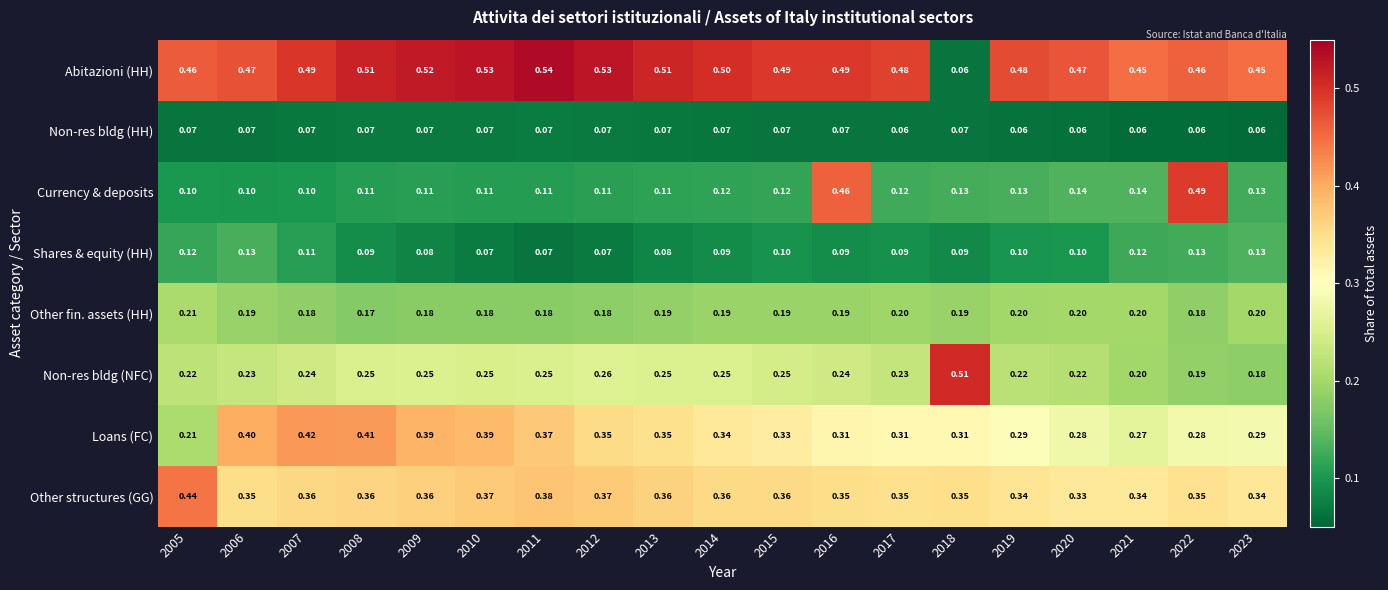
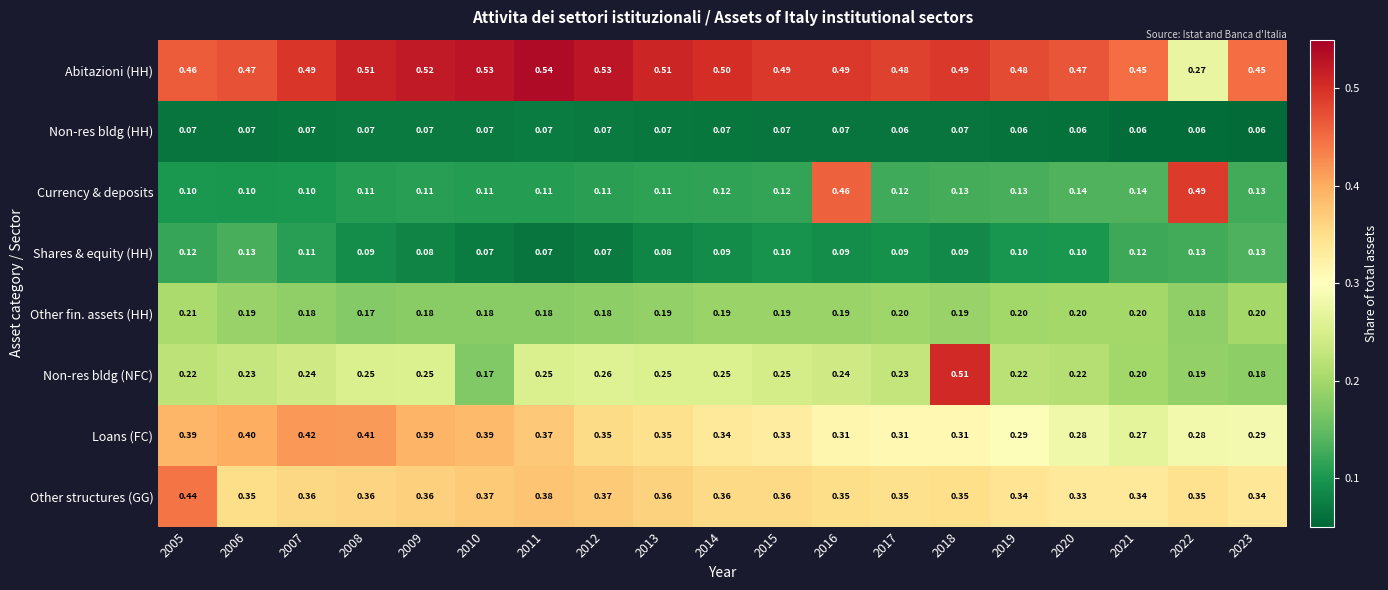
Abitazioni (HH), 2018: 0.06 -> 0.49
Abitazioni (HH), 2022: 0.46 -> 0.27
Non-res bldg (NFC), 2010: 0.25 -> 0.17
Loans (FC), 2005: 0.21 -> 0.39
